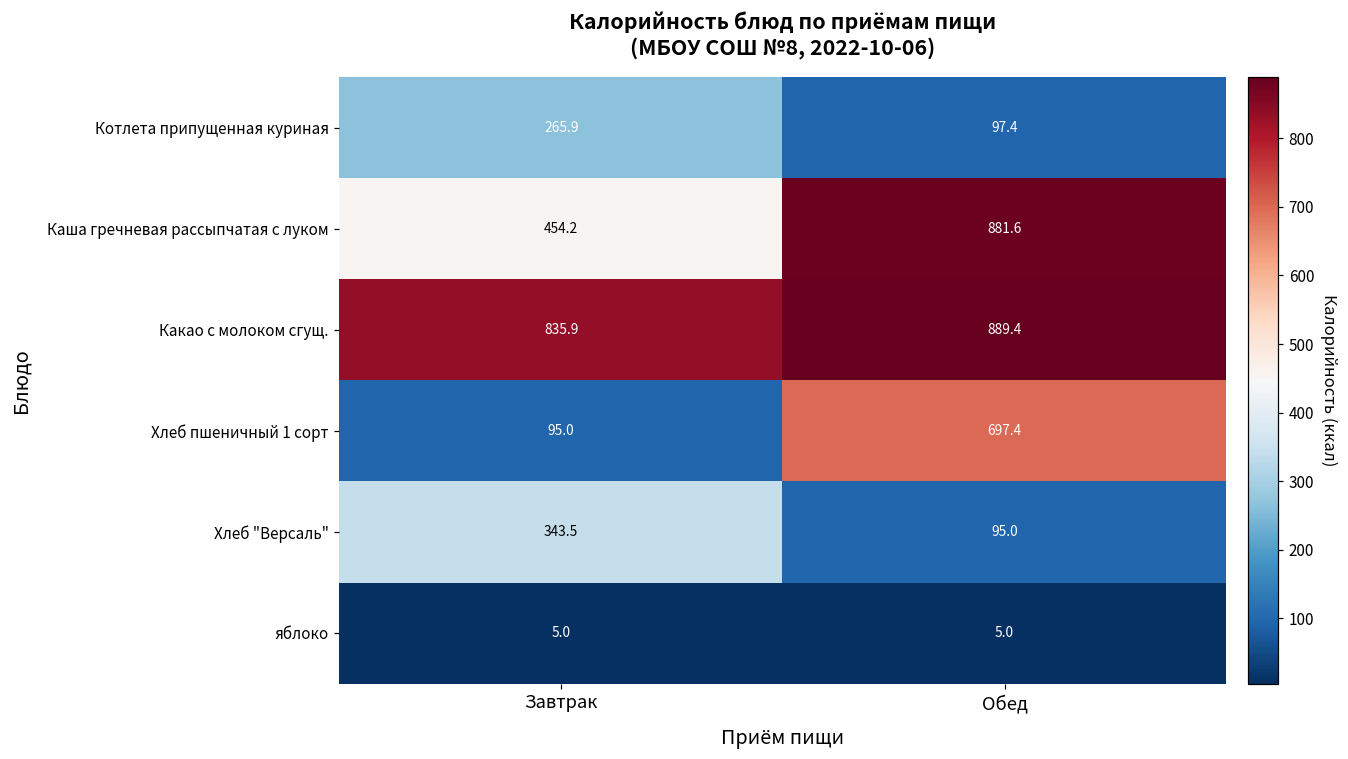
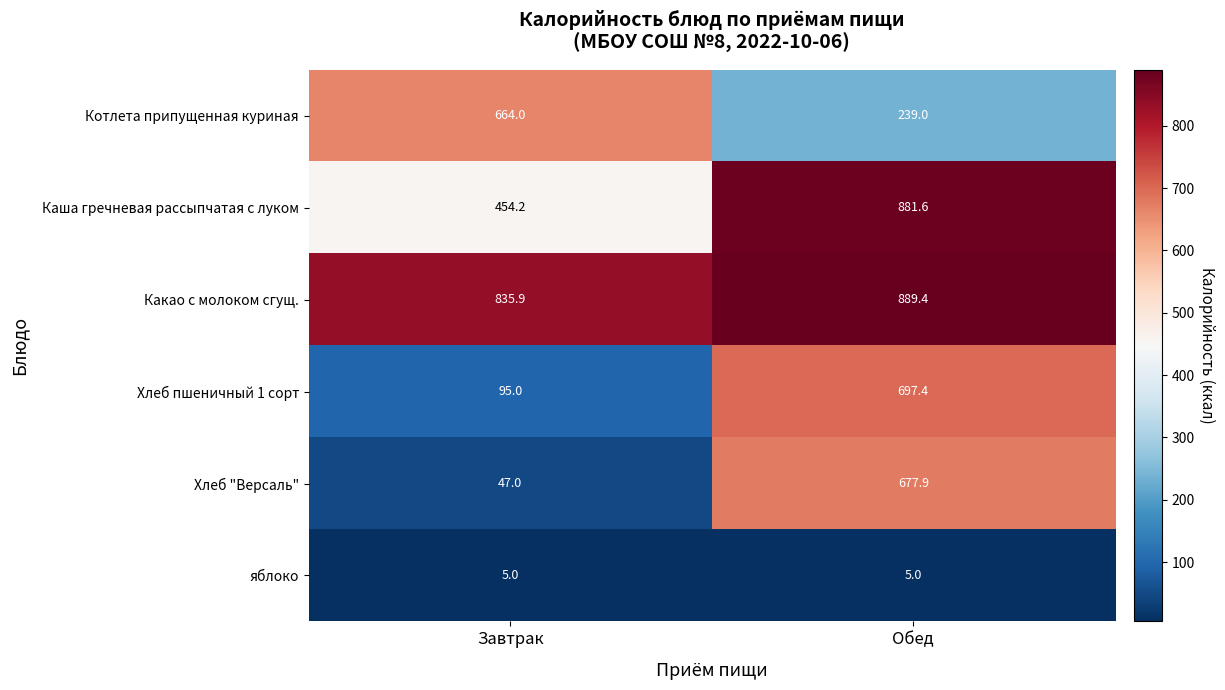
Котлета припущенная куриная, Завтрак: 265.9 -> 664.0
Котлета припущенная куриная, Обед: 97.4 -> 239.0
Хлеб "Версаль", Завтрак: 343.5 -> 47.0
Хлеб "Версаль", Обед: 95.0 -> 677.9
